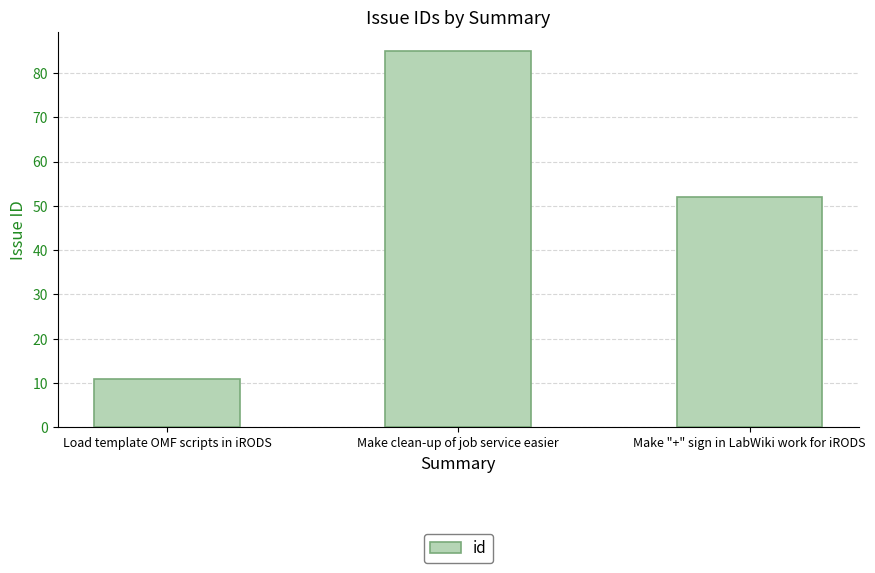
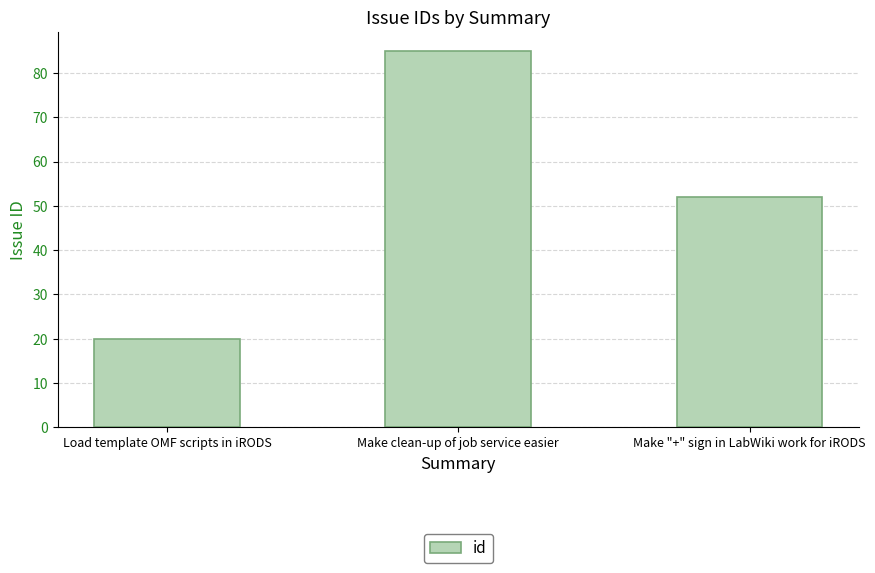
Load template OMF scripts in iRODS: 11 -> 20
